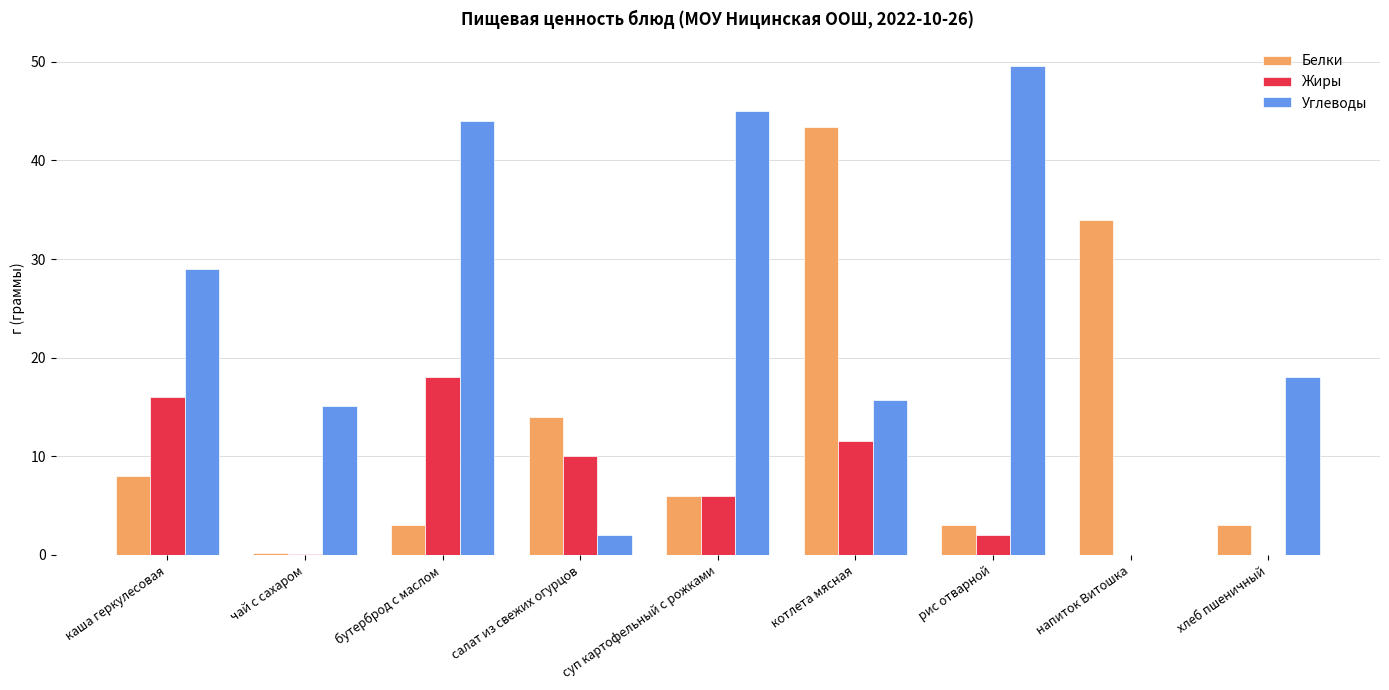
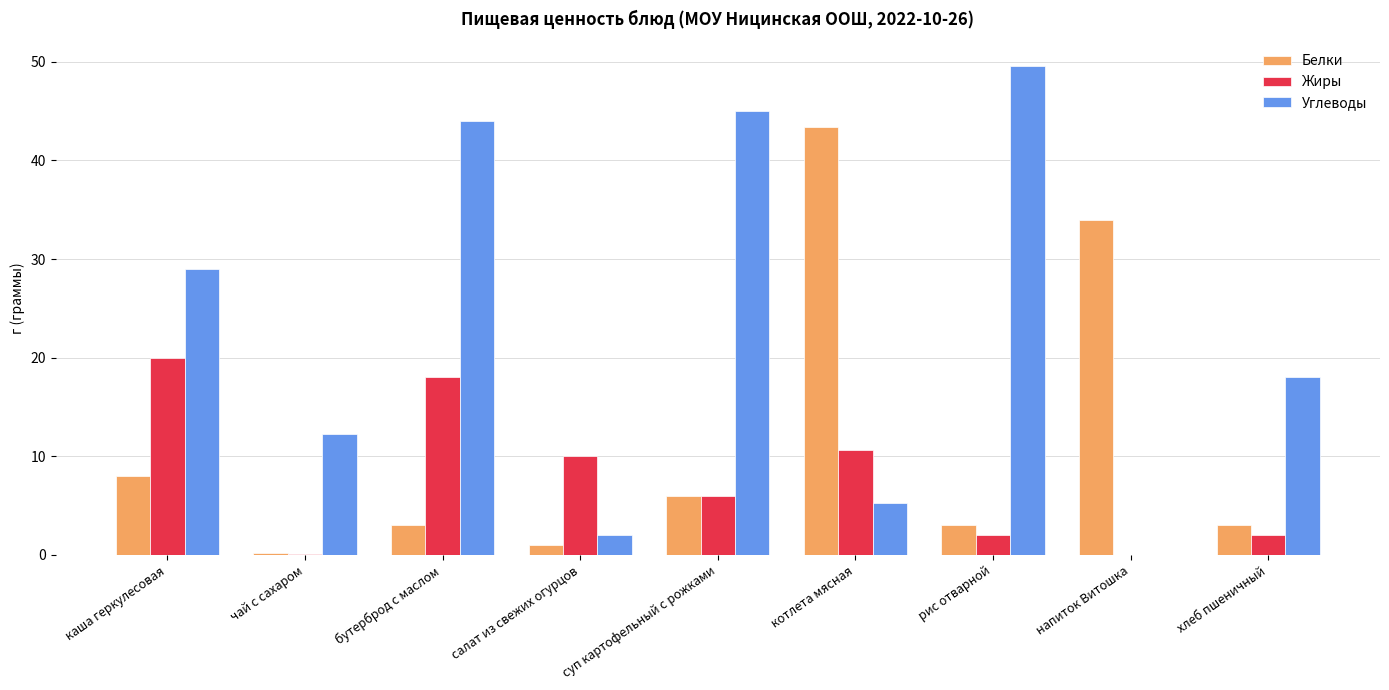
Жиры, каша геркулесовая: 16 -> 20
Углеводы, чай с сахаром: 15 -> 12
Белки, салат из свежих огурцов: 14 -> 1
Жиры, котлета мясная: 12 -> 11
Углеводы, котлета мясная: 16 -> 5
Жиры, хлеб пшеничный: 0 -> 2
